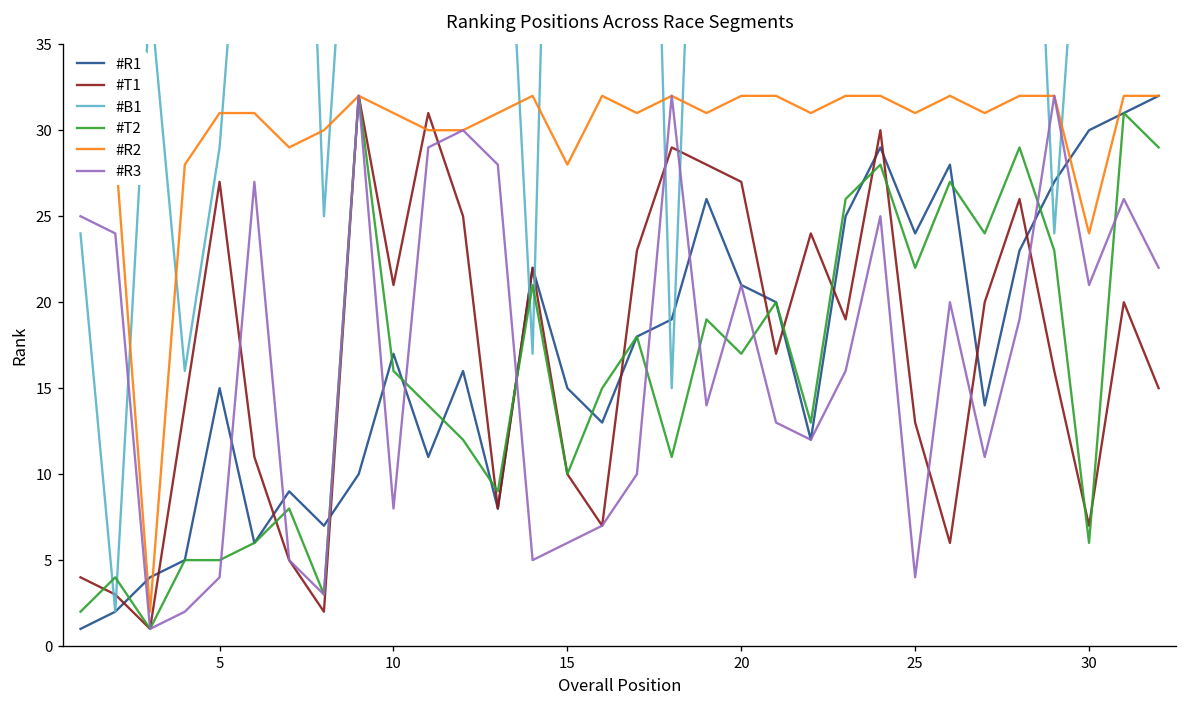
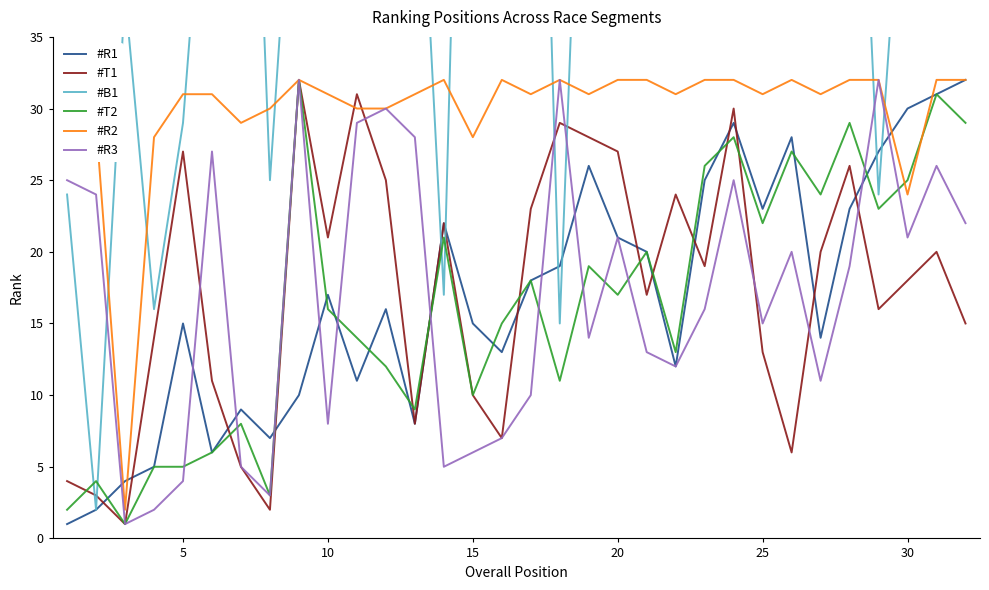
#R1, 25: 24 -> 23
#R3, 25: 4 -> 15
#T1, 30: 7 -> 18
#T2, 30: 6 -> 25
